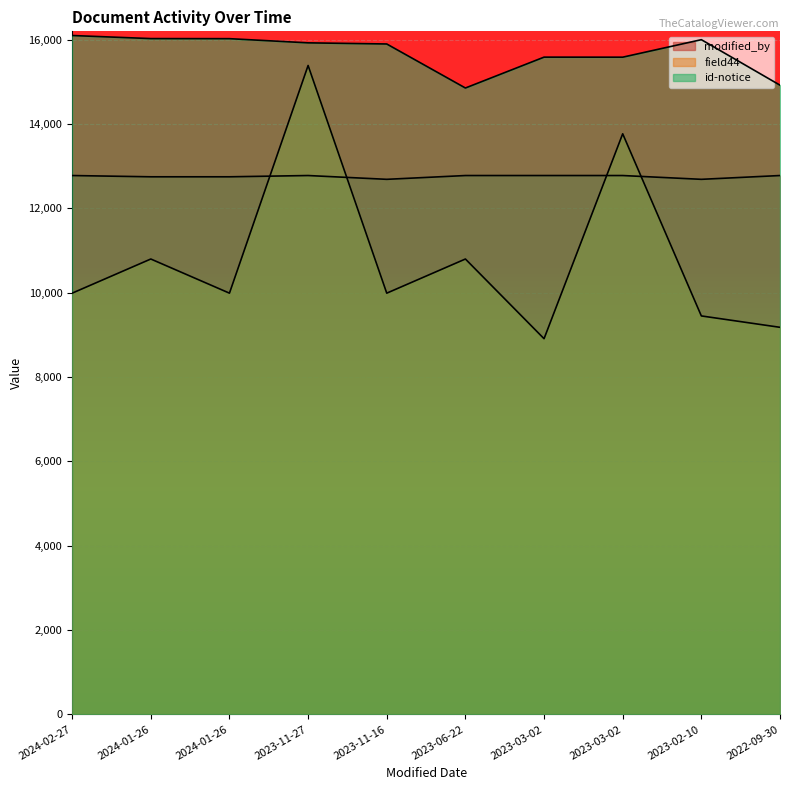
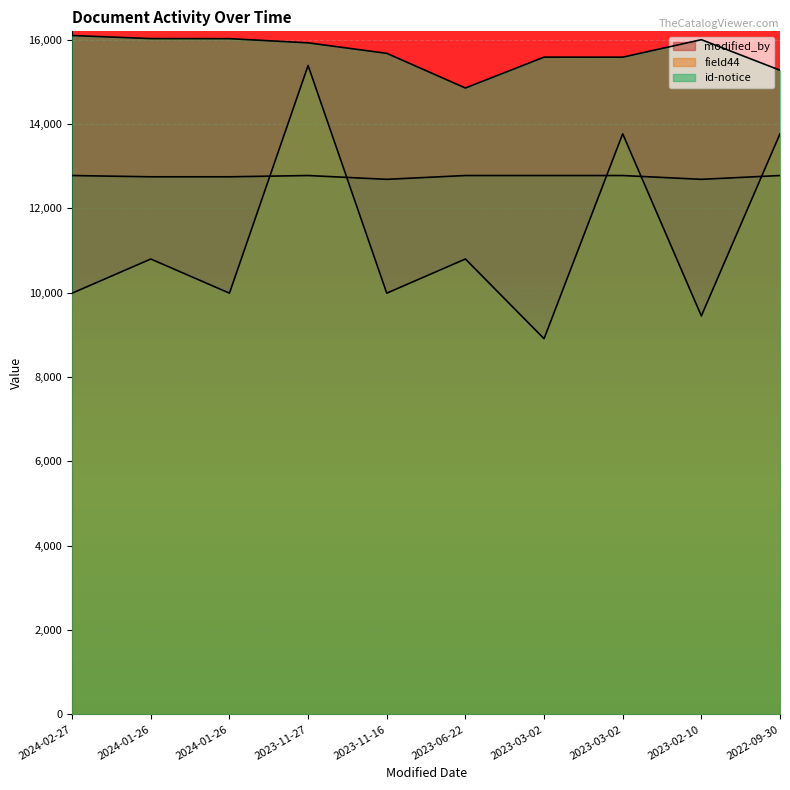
id-notice, 2023-11-16: 15,900 -> 15,700
field44, 2022-09-30: 9,200 -> 13,800
id-notice, 2022-09-30: 14,900 -> 15,300
